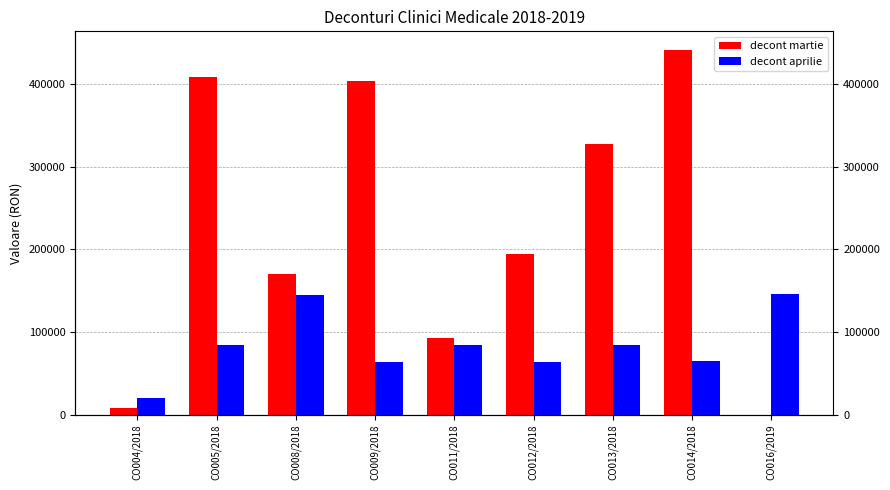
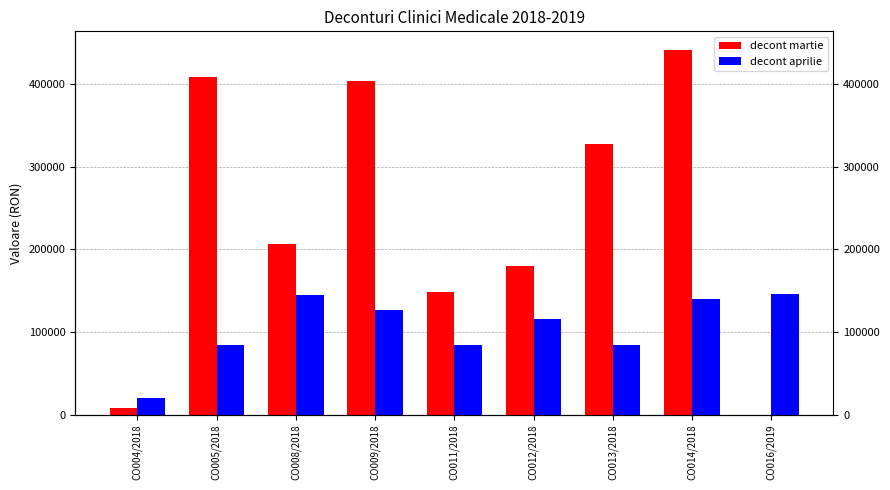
decont martie, CO008/2018: 170000 -> 210000
decont aprilie, CO009/2018: 60000 -> 130000
decont martie, CO011/2018: 90000 -> 150000
decont martie, CO012/2018: 190000 -> 180000
decont aprilie, CO012/2018: 60000 -> 120000
decont aprilie, CO014/2018: 70000 -> 140000
